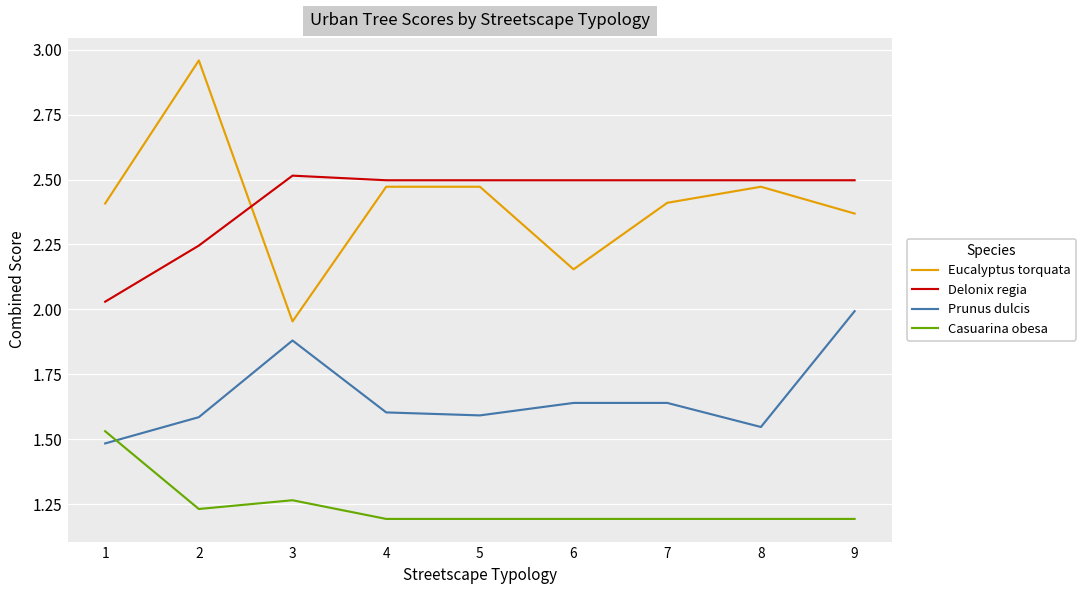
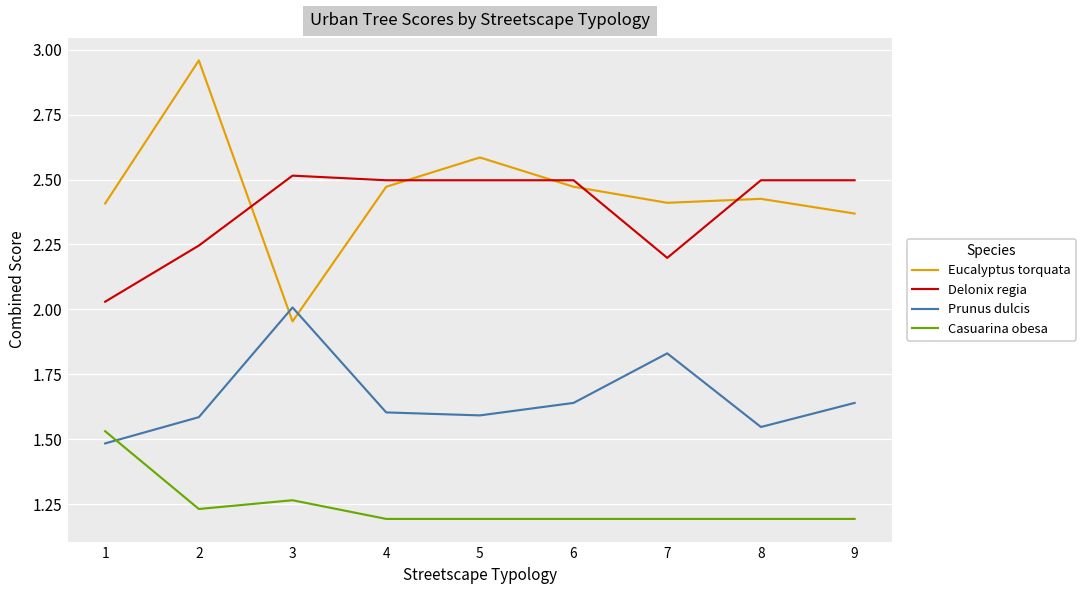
Prunus dulcis, 3: 1.88 -> 2.01
Eucalyptus torquata, 5: 2.47 -> 2.58
Eucalyptus torquata, 6: 2.15 -> 2.47
Delonix regia, 7: 2.50 -> 2.20
Prunus dulcis, 7: 1.64 -> 1.83
Eucalyptus torquata, 8: 2.47 -> 2.43
Prunus dulcis, 9: 1.99 -> 1.64
